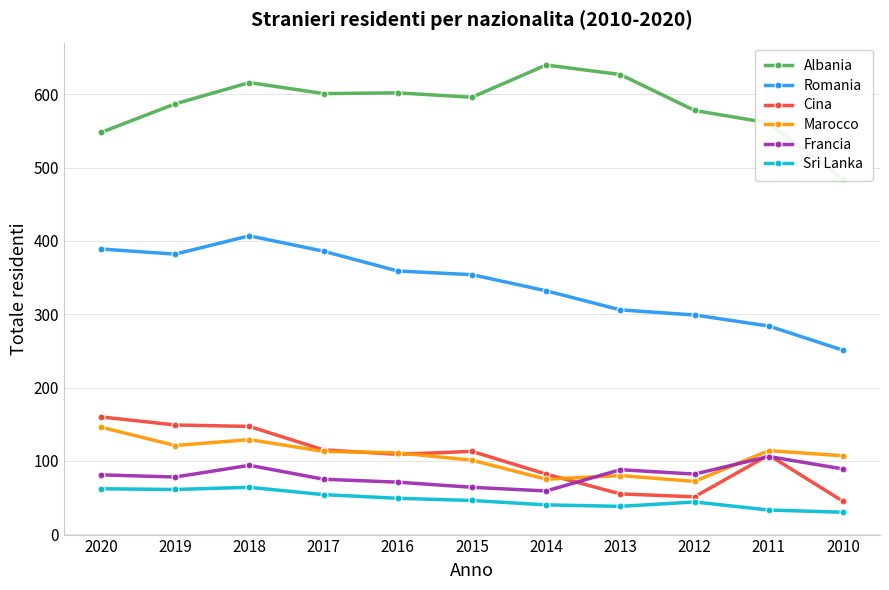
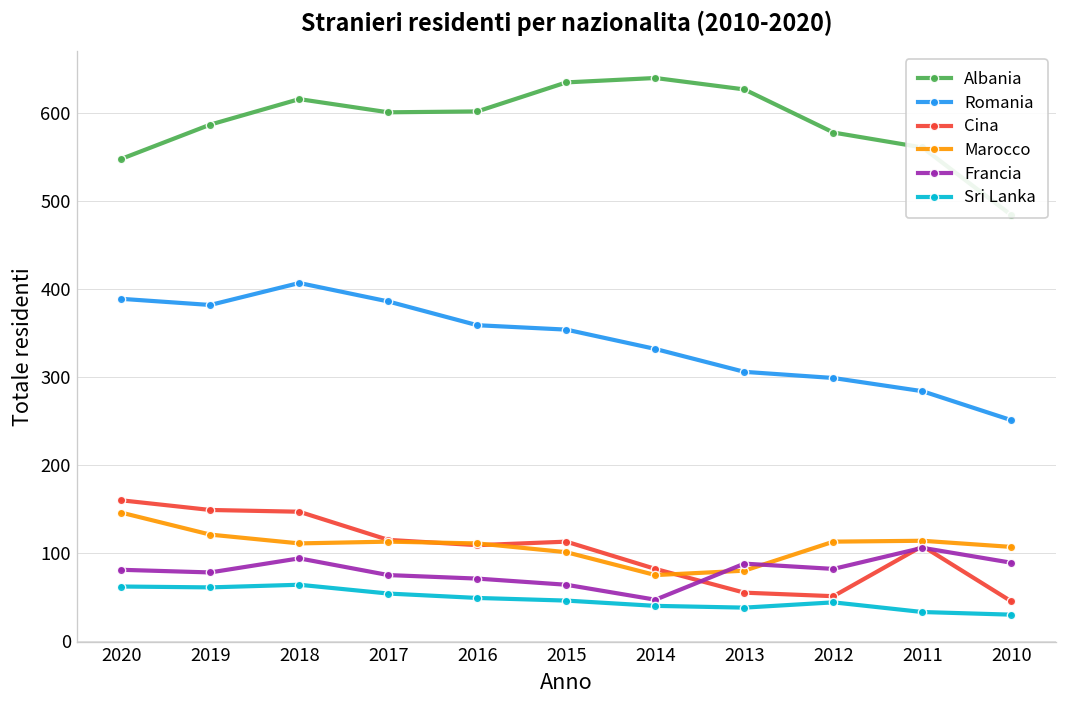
Marocco, 2018: 130 -> 110
Albania, 2015: 600 -> 640
Francia, 2014: 60 -> 50
Marocco, 2012: 70 -> 110
